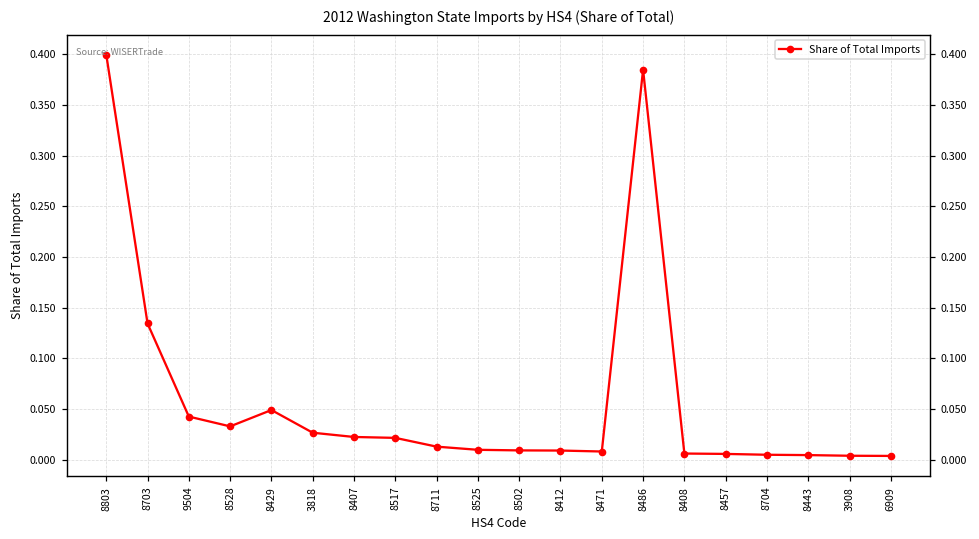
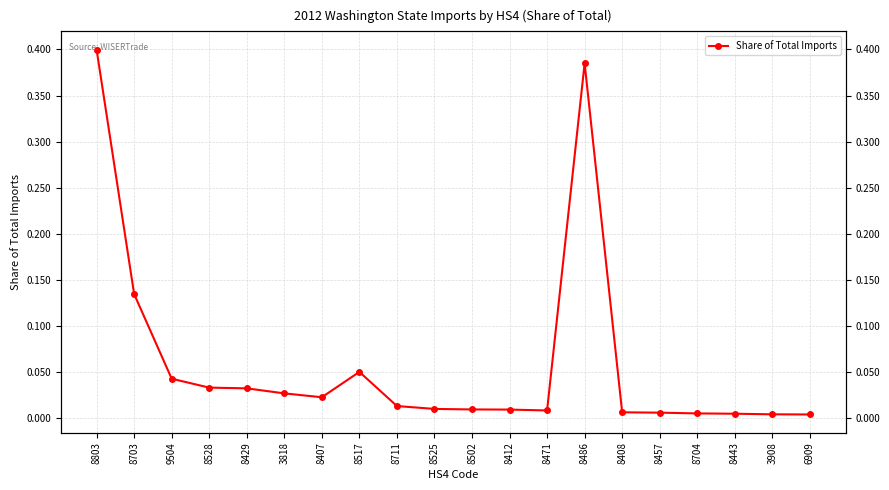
8429: 0.05 -> 0.03
8517: 0.02 -> 0.05
